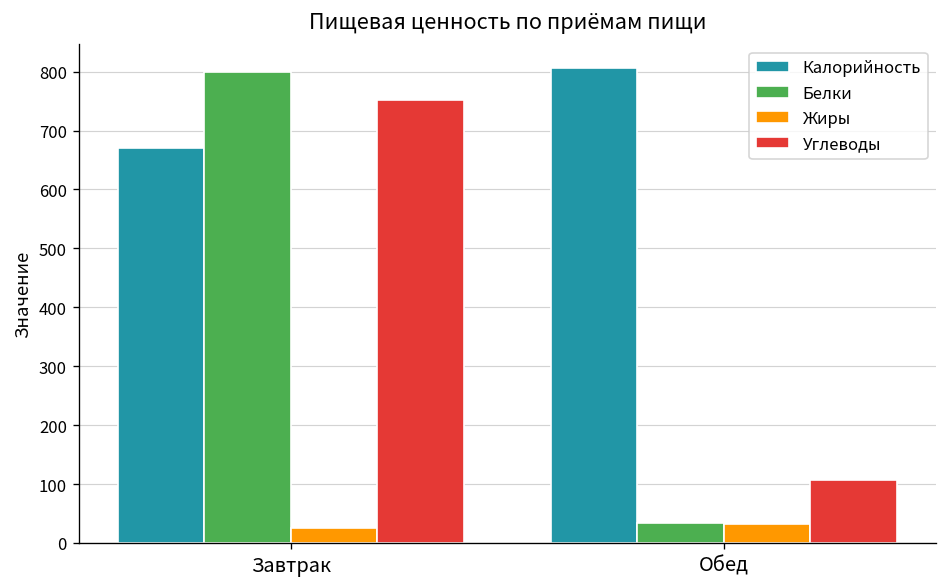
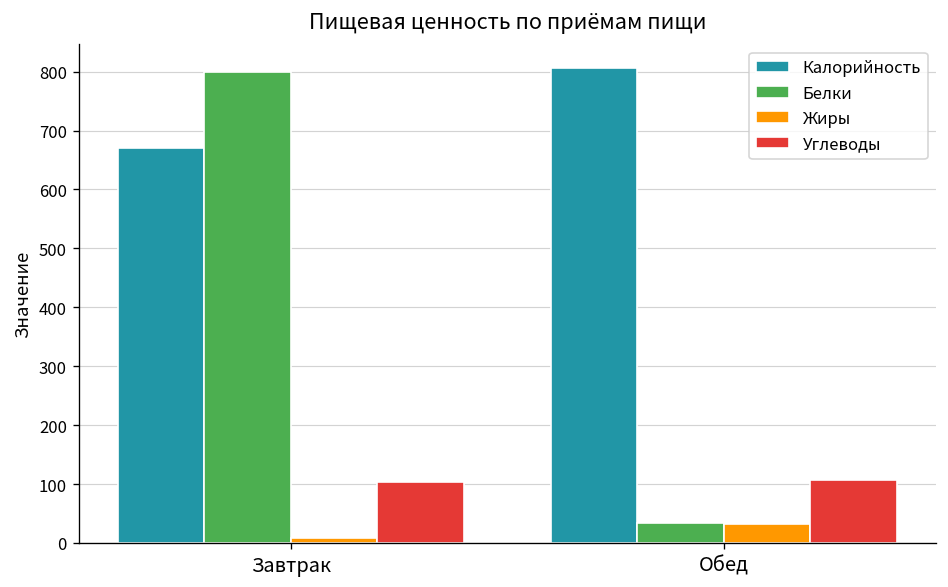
Жиры, Завтрак: 20 -> 10
Углеводы, Завтрак: 750 -> 100
